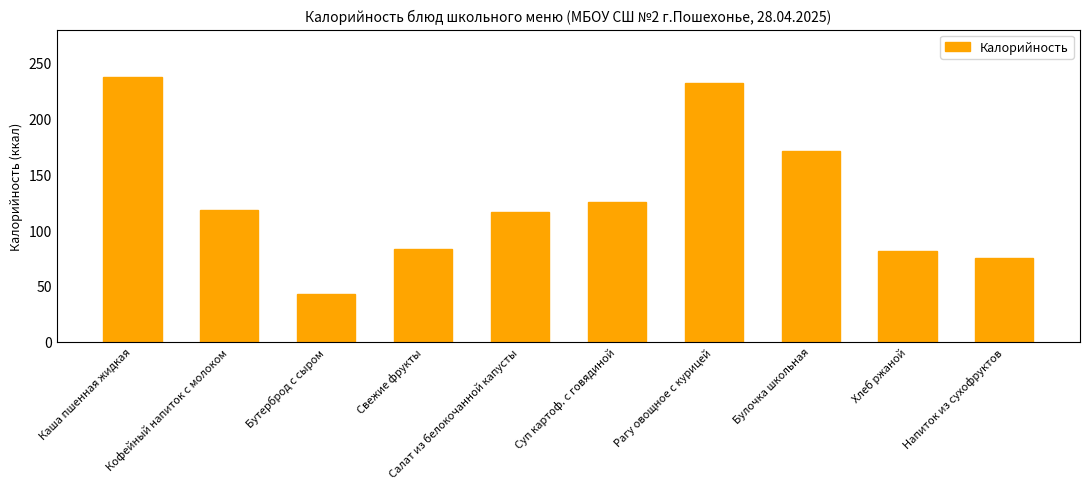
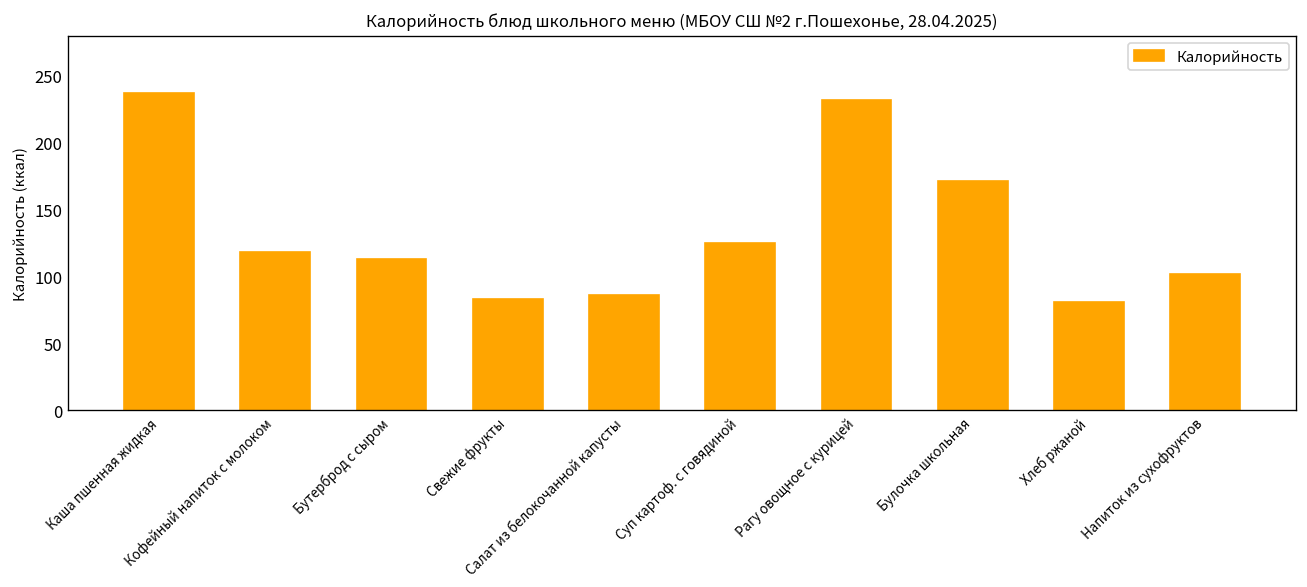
Бутерброд с сыром: 43 -> 113
Салат из белокочанной капусты: 116 -> 86
Напиток из сухофруктов: 75 -> 102
